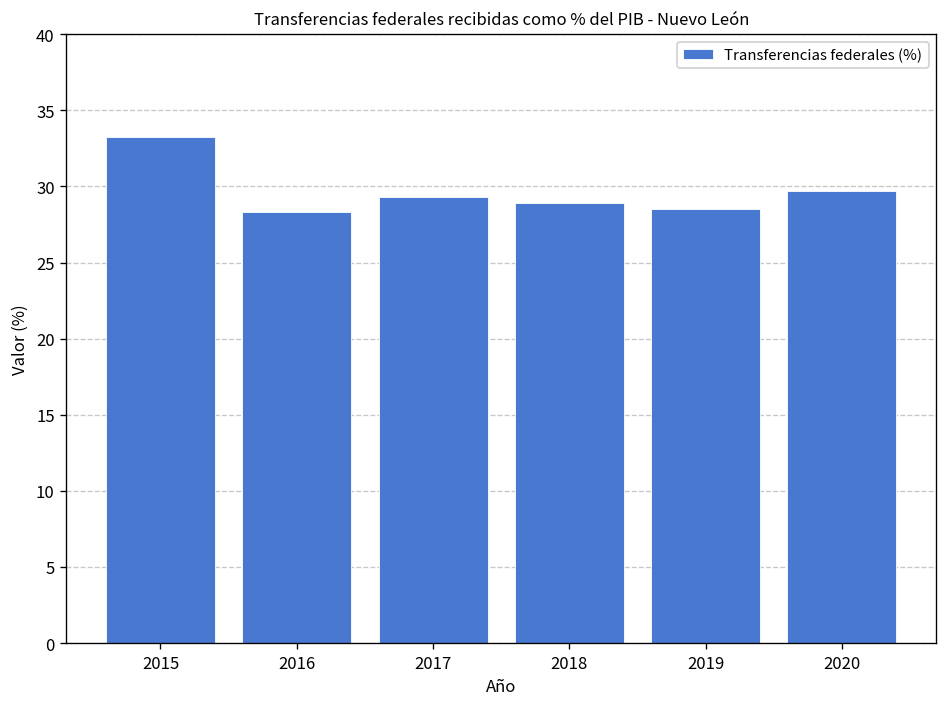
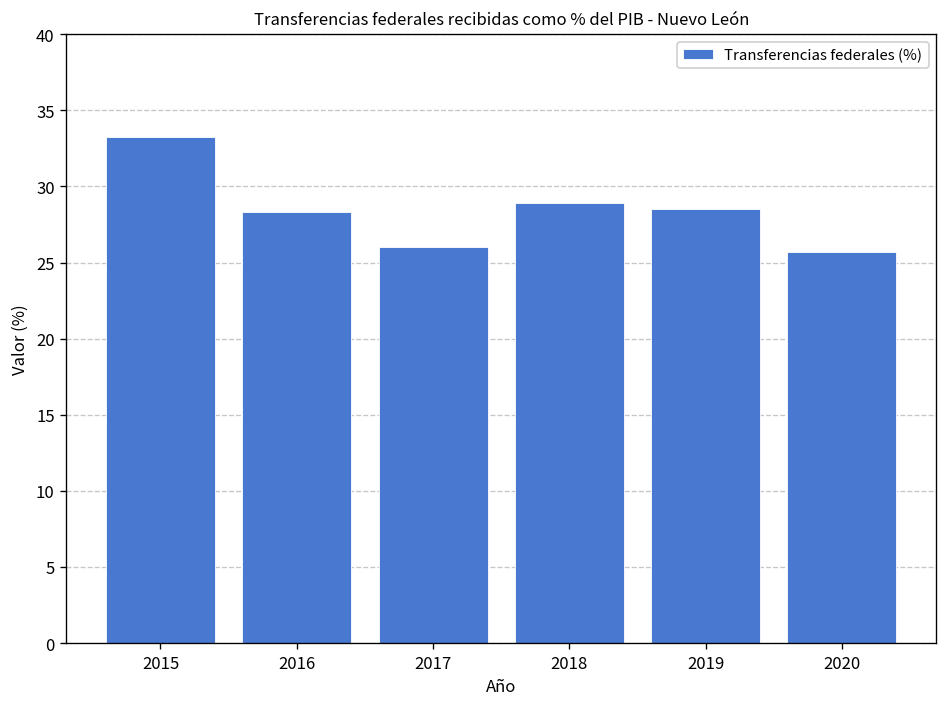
2017: 29.3 -> 26.0
2020: 29.7 -> 25.7
